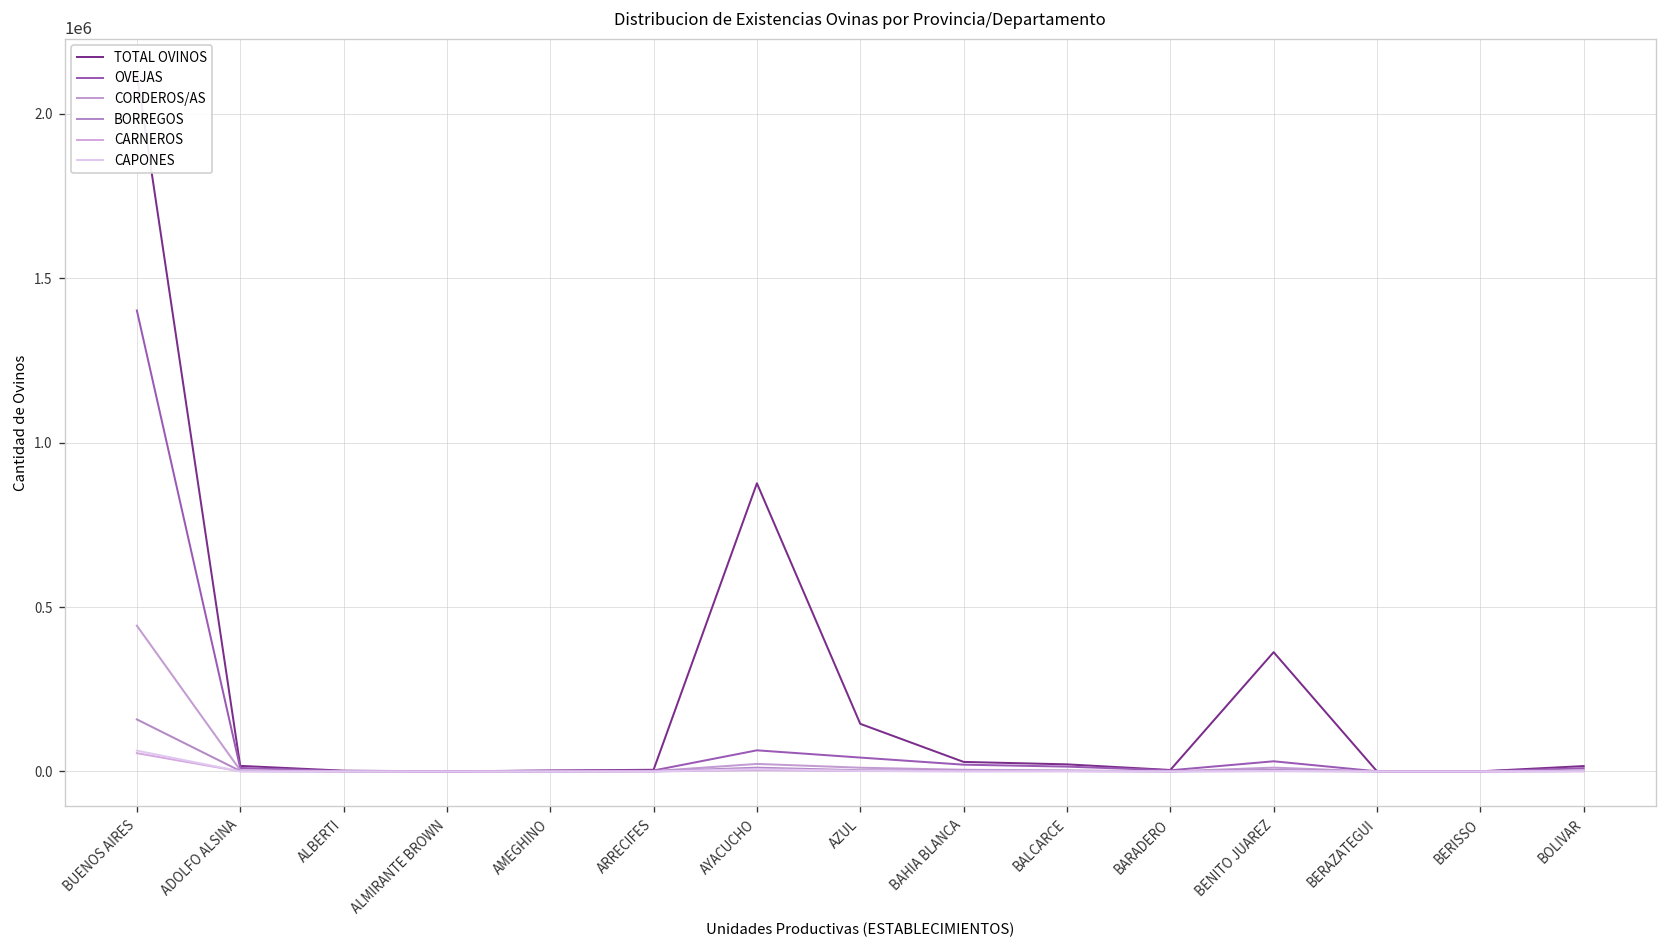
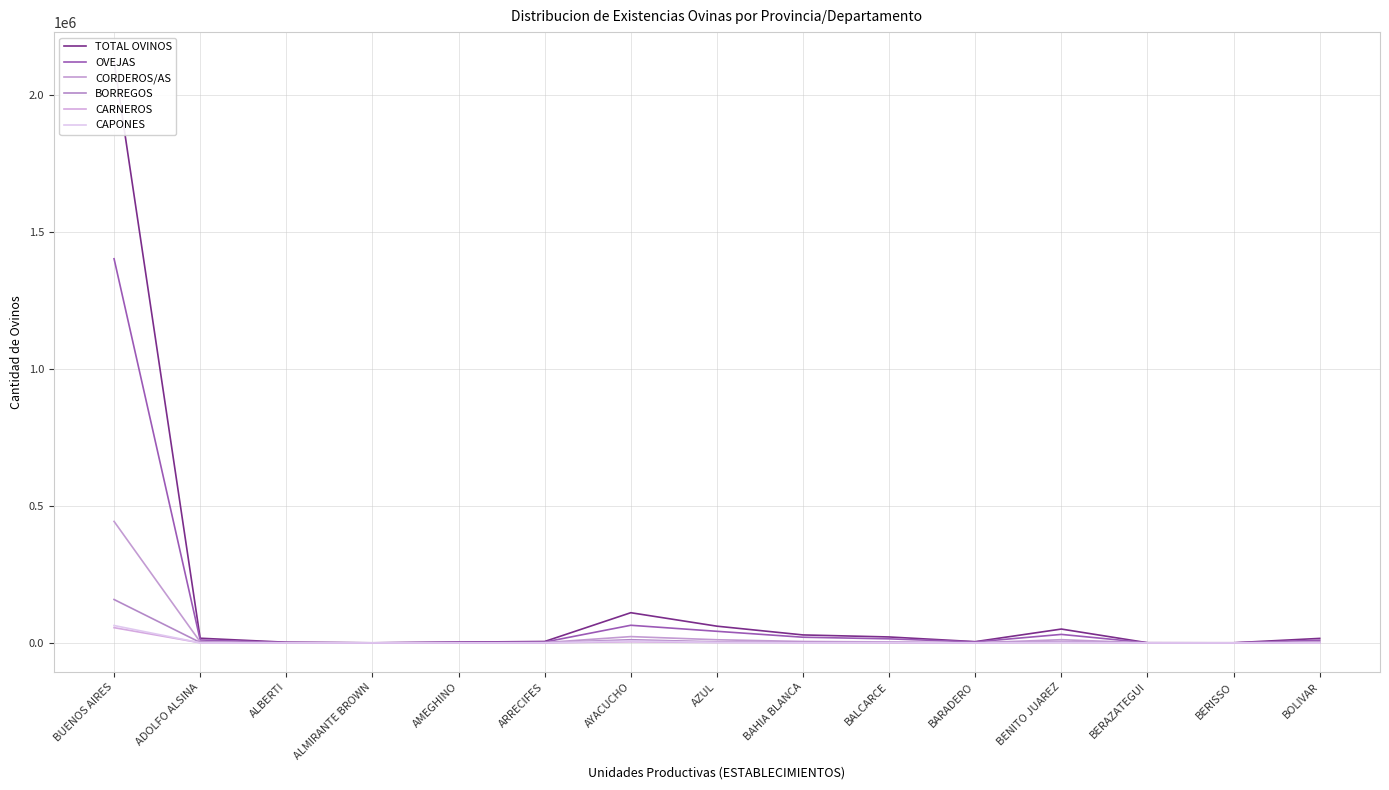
TOTAL OVINOS, AYACUCHO: 880000 -> 110000
TOTAL OVINOS, AZUL: 140000 -> 60000
TOTAL OVINOS, BENITO JUAREZ: 360000 -> 50000
